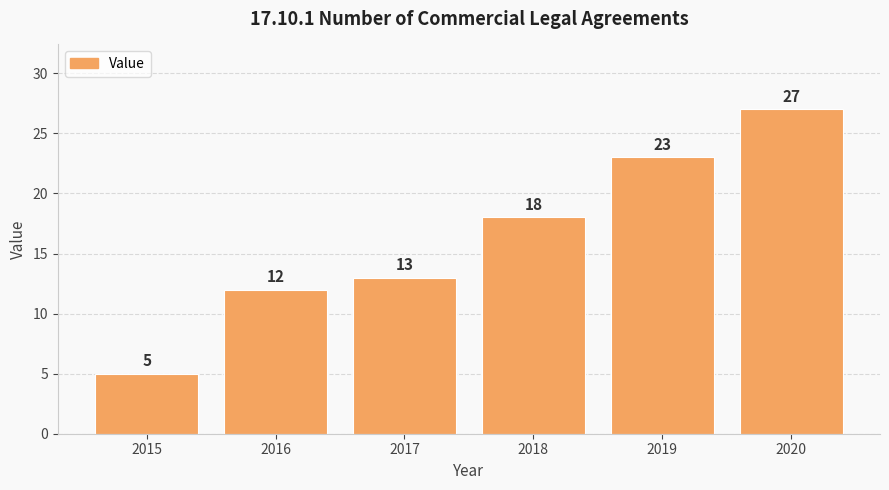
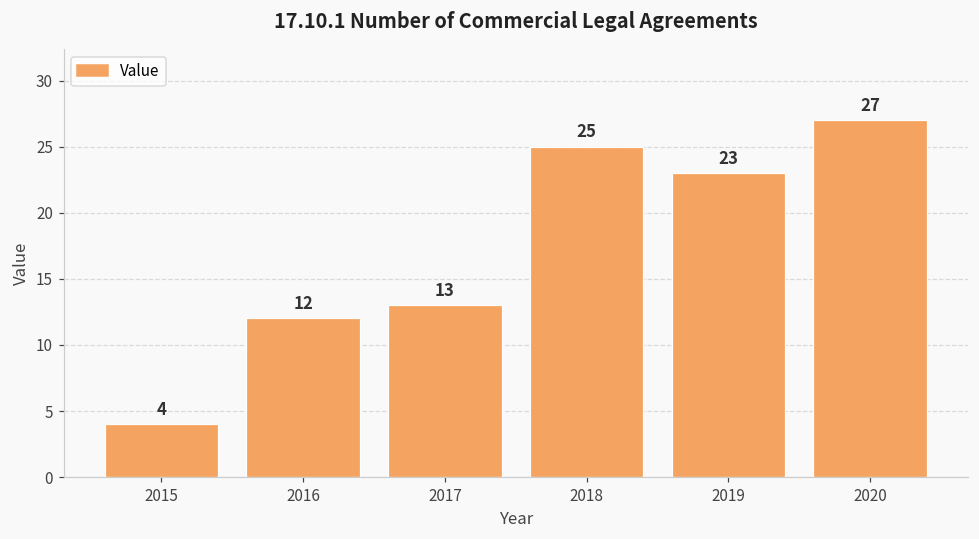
2015: 5 -> 4
2018: 18 -> 25
